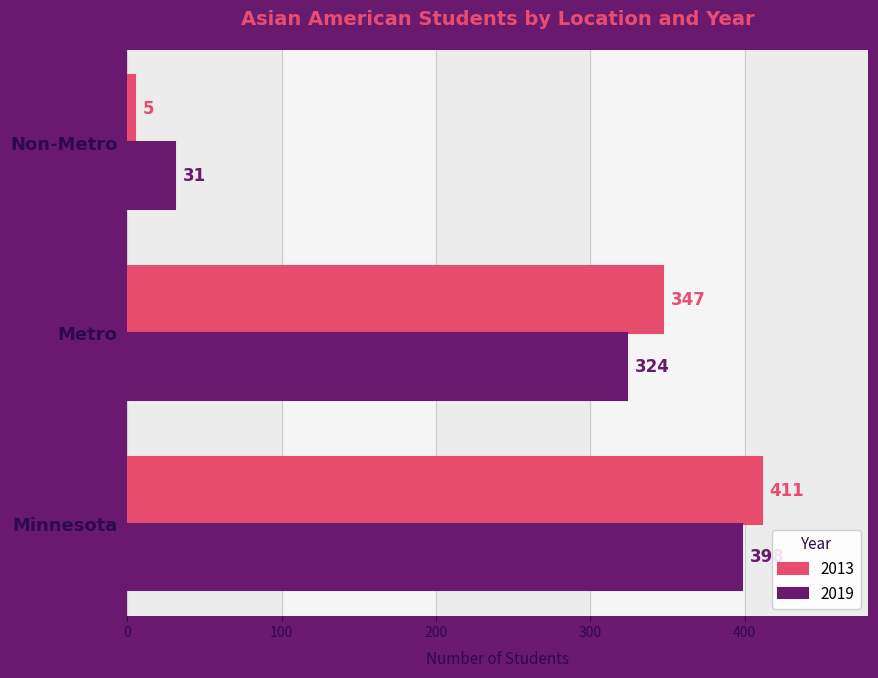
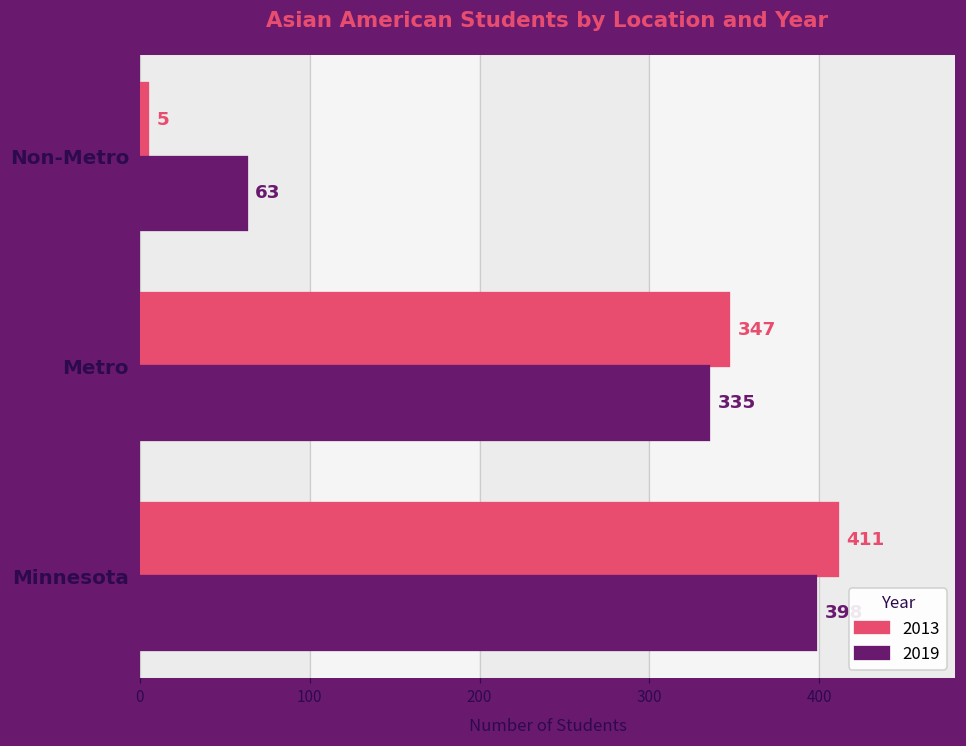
2019, Non-Metro: 31 -> 63
2019, Metro: 324 -> 335
